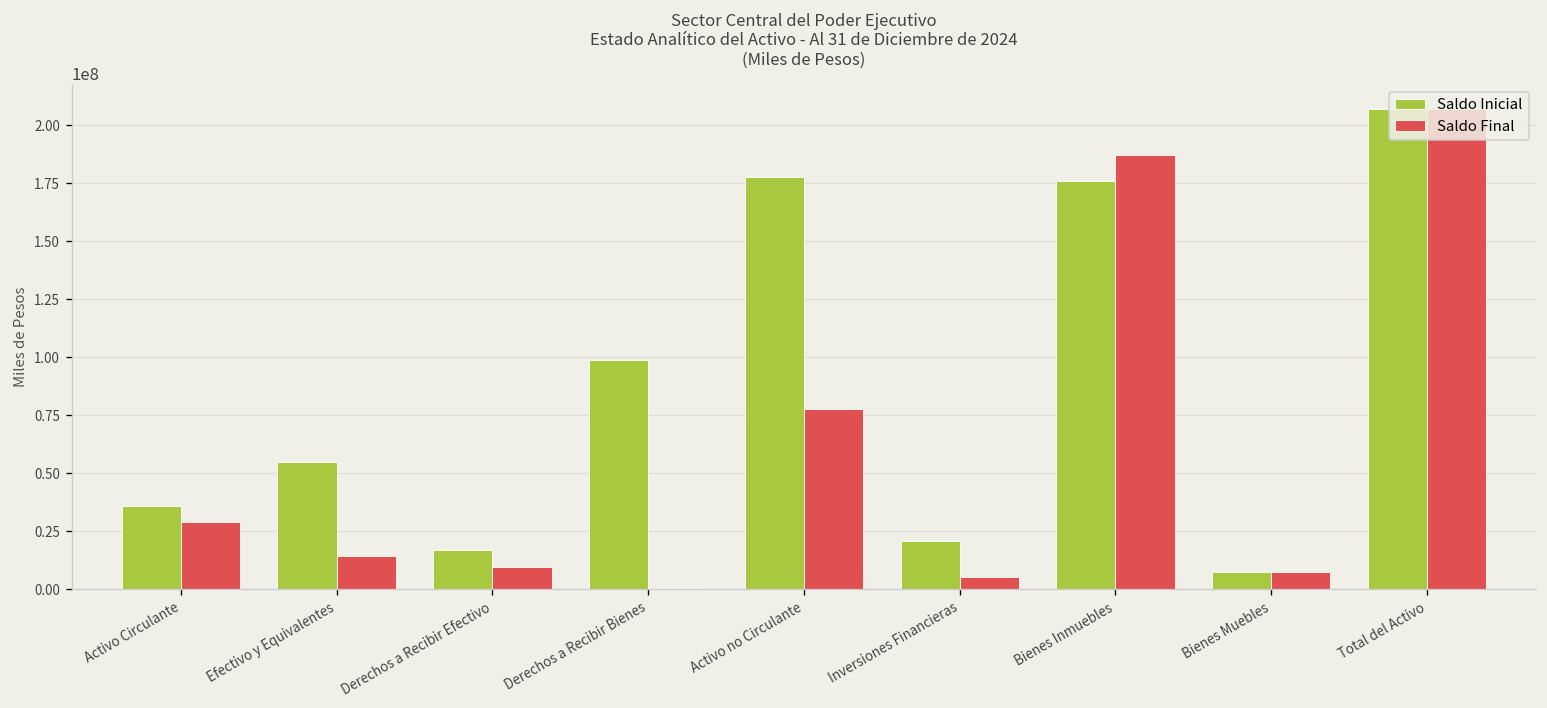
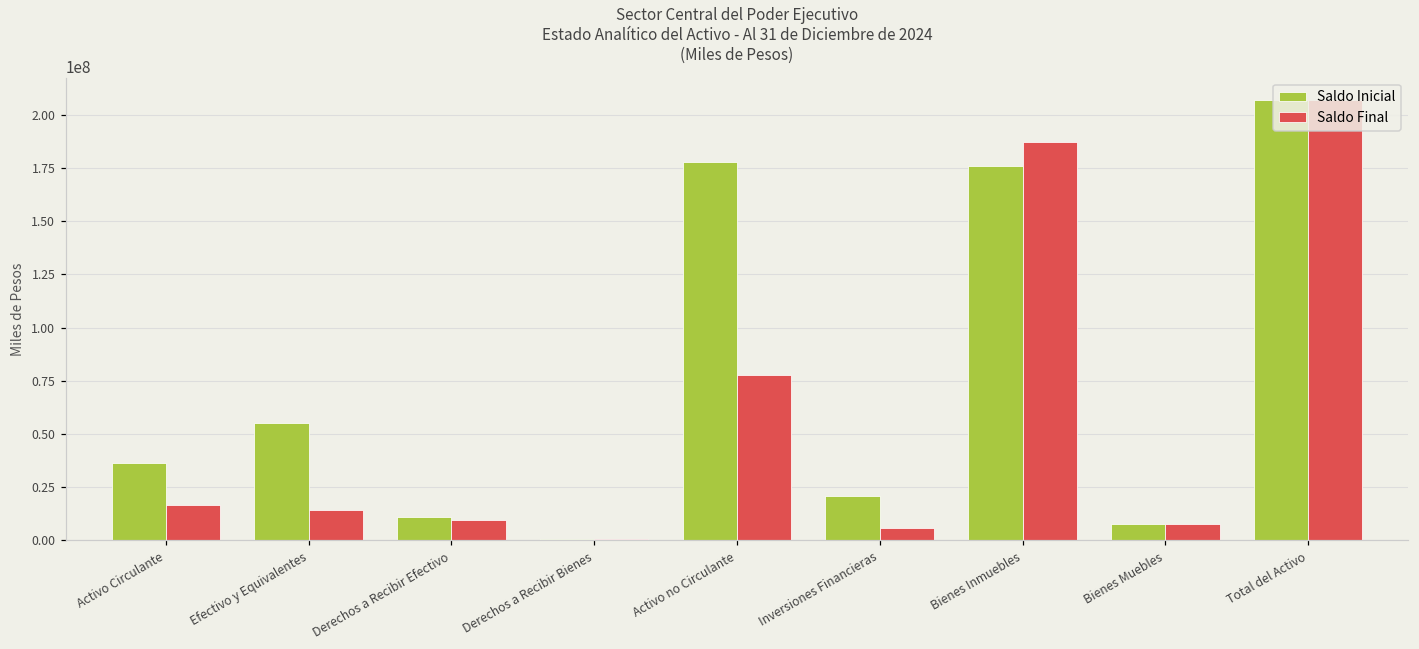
Saldo Final, Activo Circulante: 29000000 -> 16000000
Saldo Inicial, Derechos a Recibir Efectivo: 17000000 -> 11000000
Saldo Inicial, Derechos a Recibir Bienes: 99000000 -> 0
